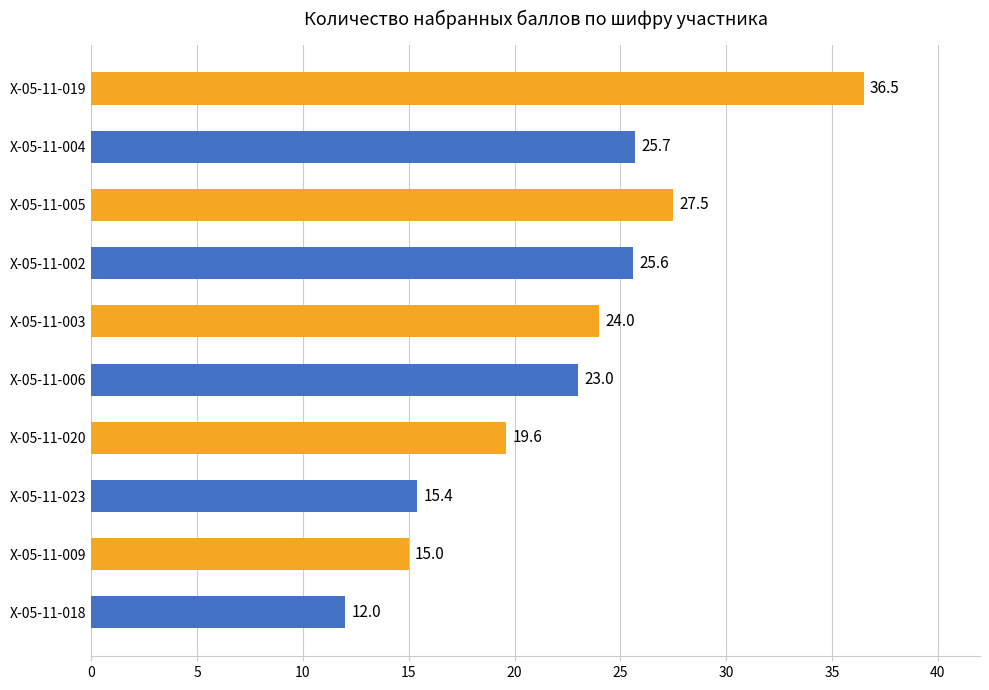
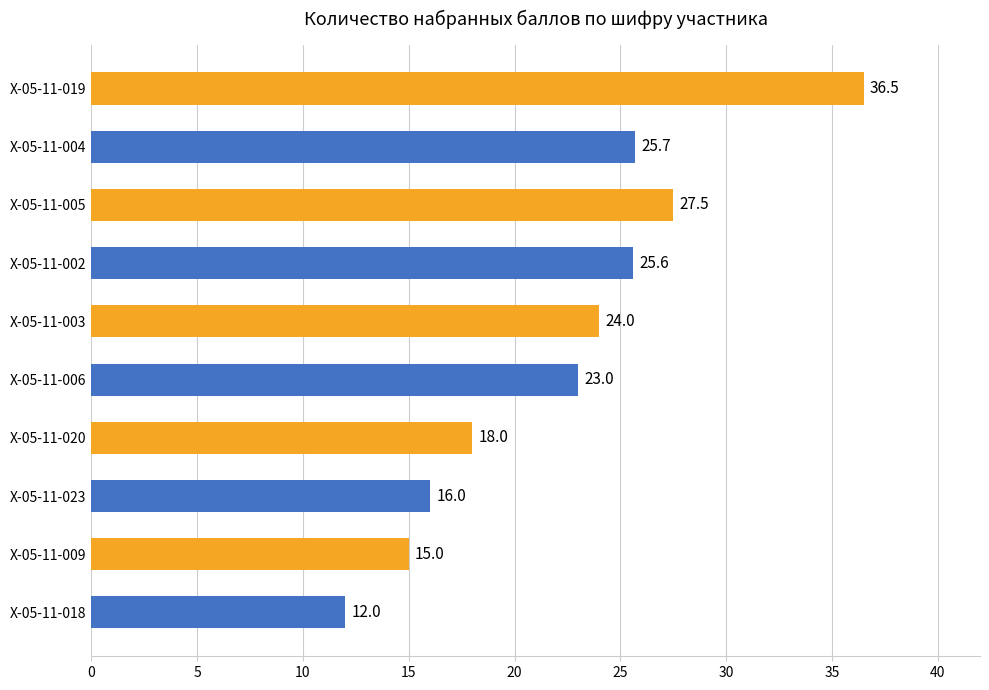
Х-05-11-020: 19.6 -> 18.0
Х-05-11-023: 15.4 -> 16.0
